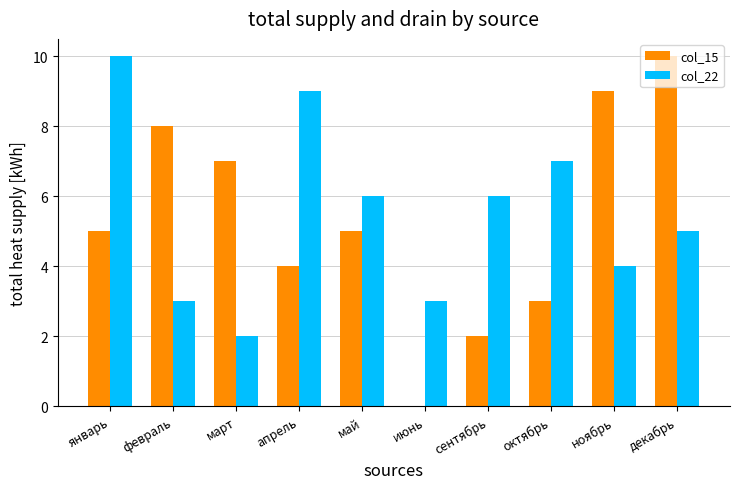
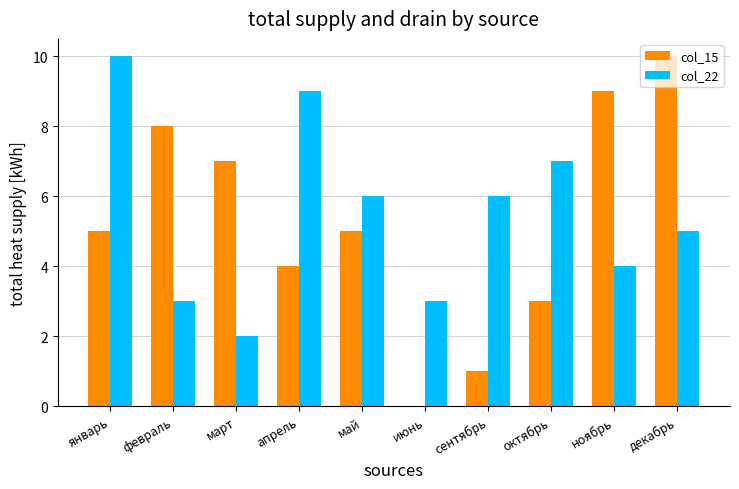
col_15, сентябрь: 2 -> 1
